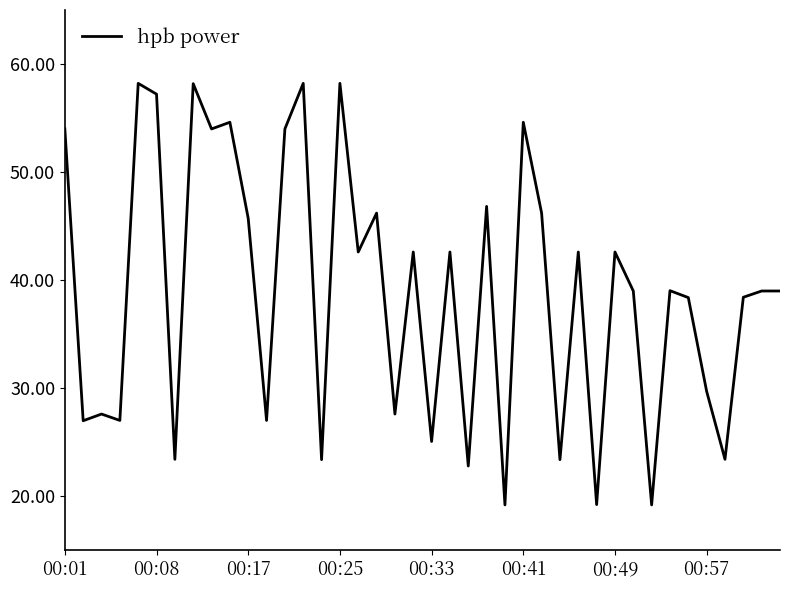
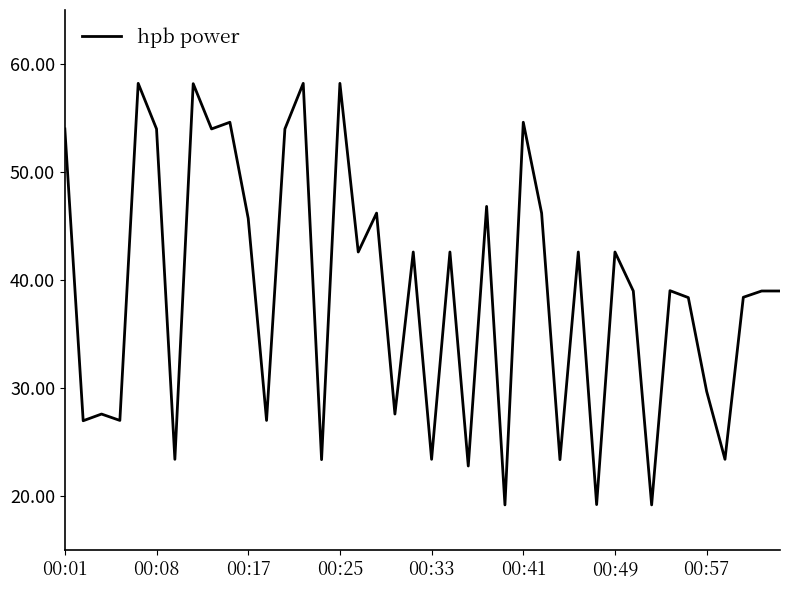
00:08: 57.2 -> 54.0
00:33: 25.1 -> 23.4
